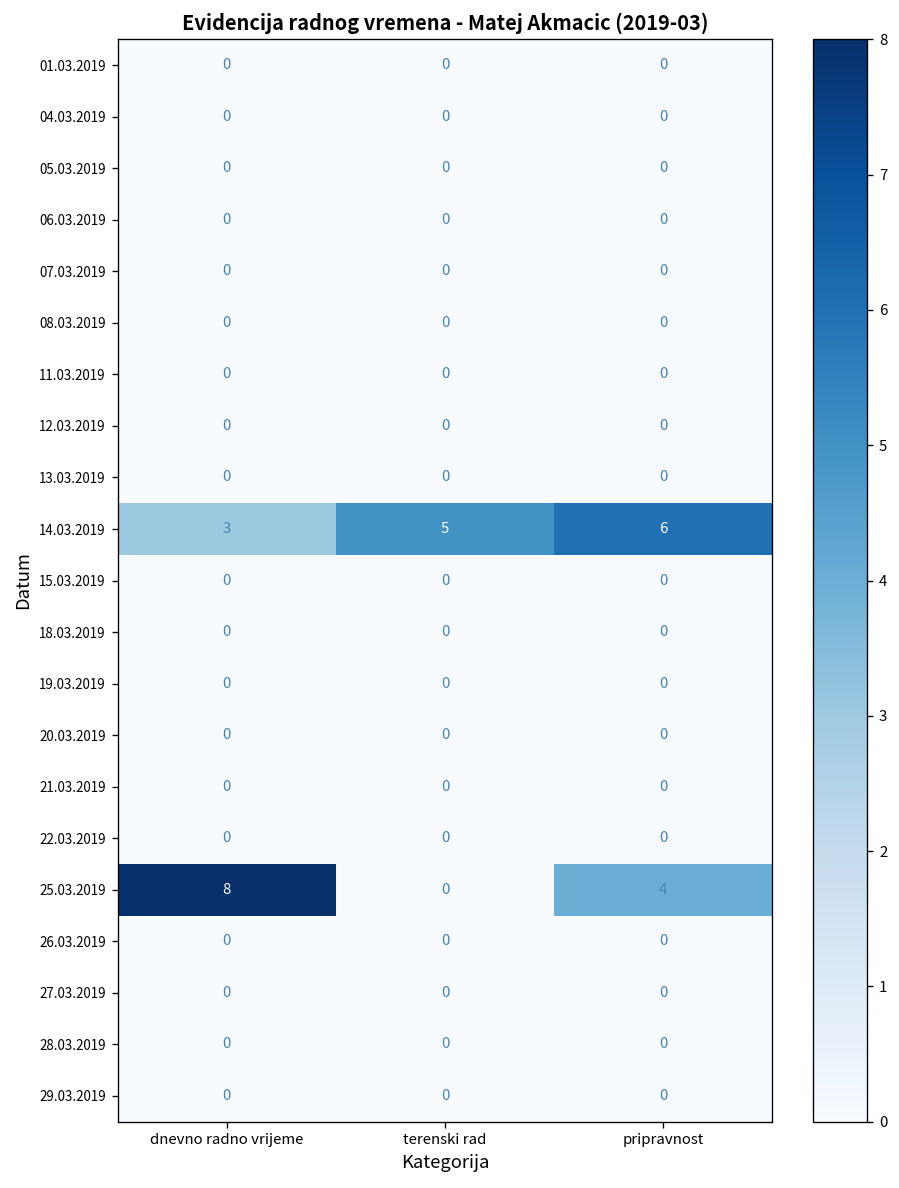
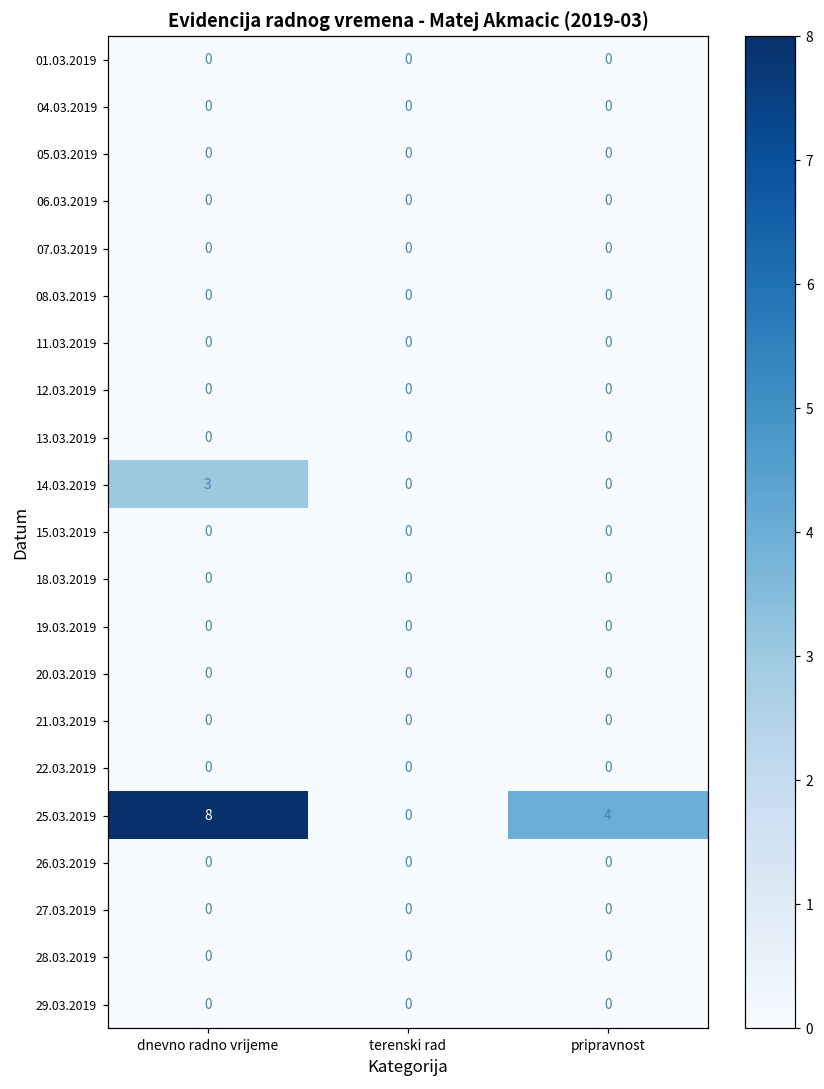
14.03.2019, terenski rad: 5 -> 0
14.03.2019, pripravnost: 6 -> 0
